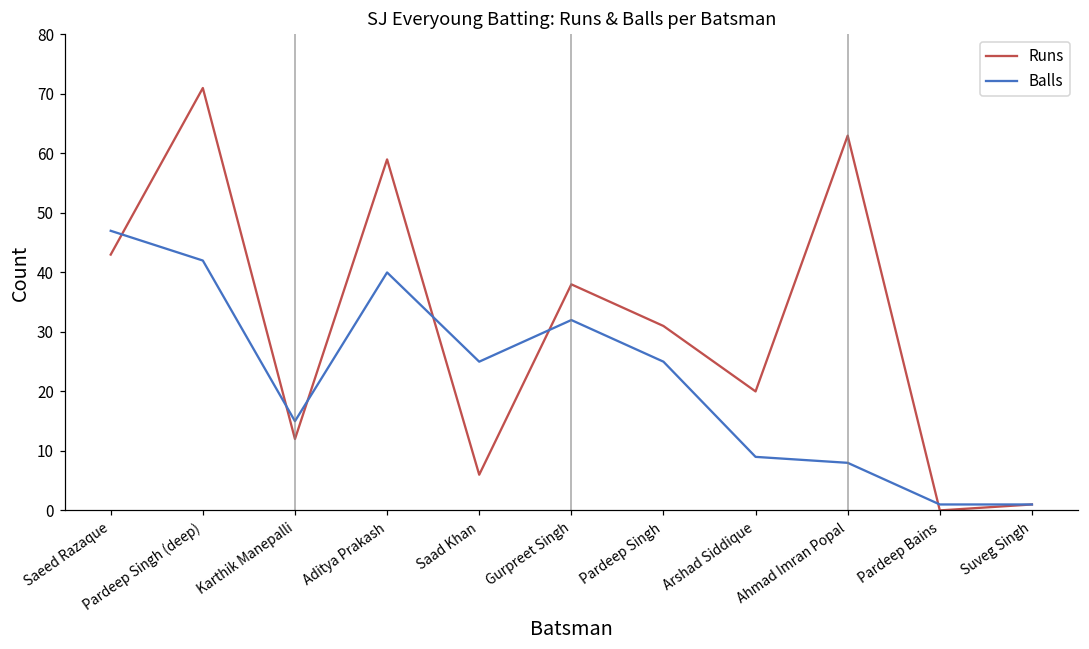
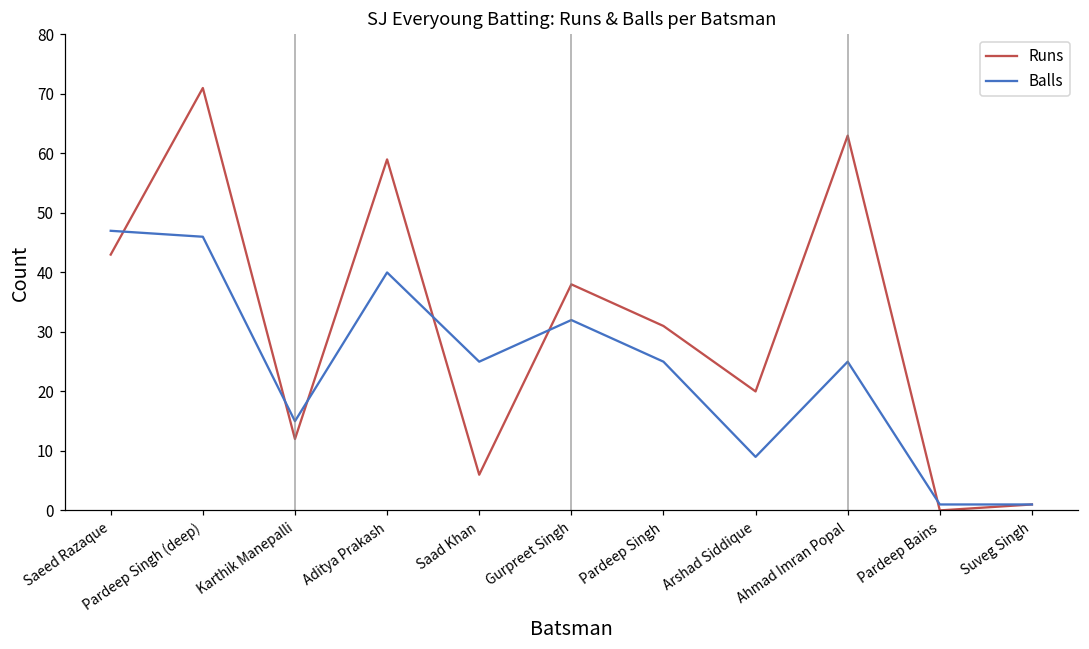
Balls, Pardeep Singh (deep): 42 -> 46
Balls, Ahmad Imran Popal: 8 -> 25
